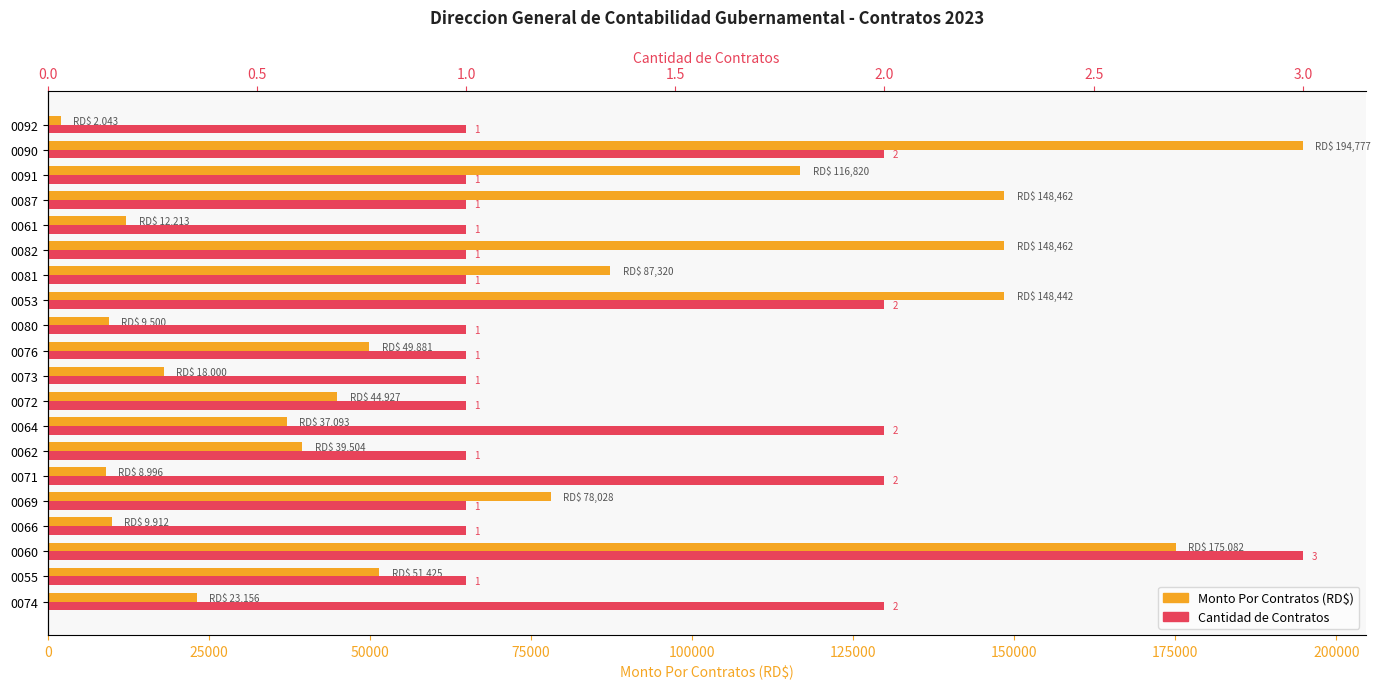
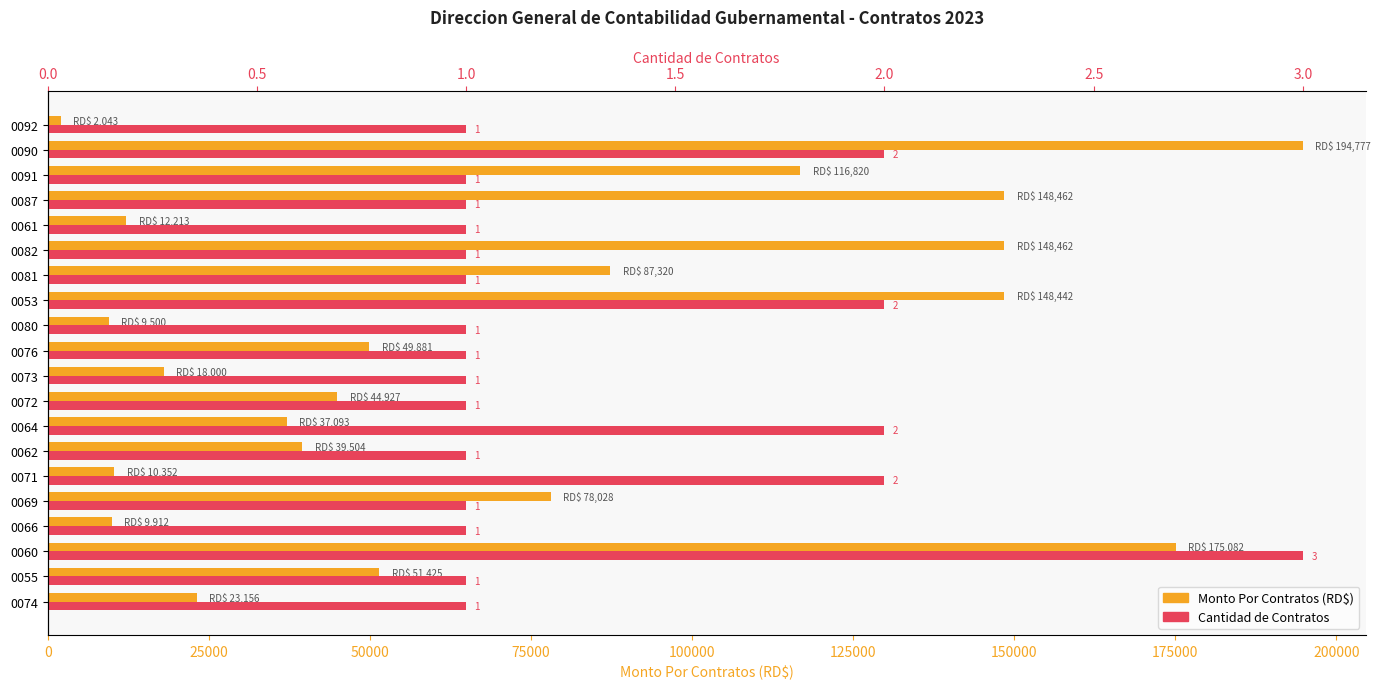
Monto Por Contratos (RD$), 0071: 8,996 -> 10,352
Cantidad de Contratos, 0074: 2 -> 1
